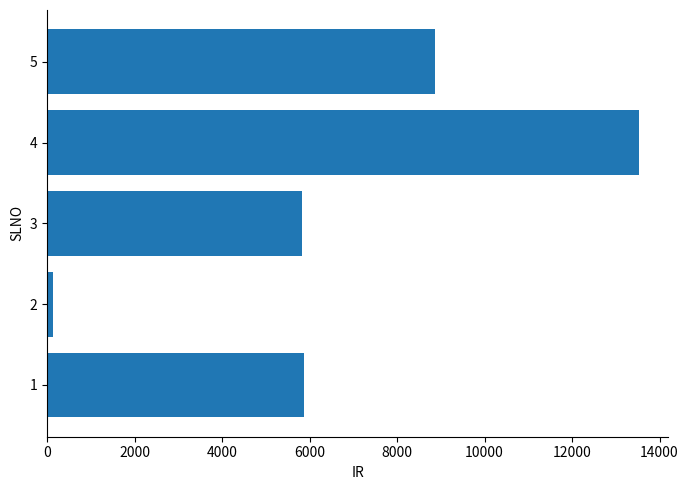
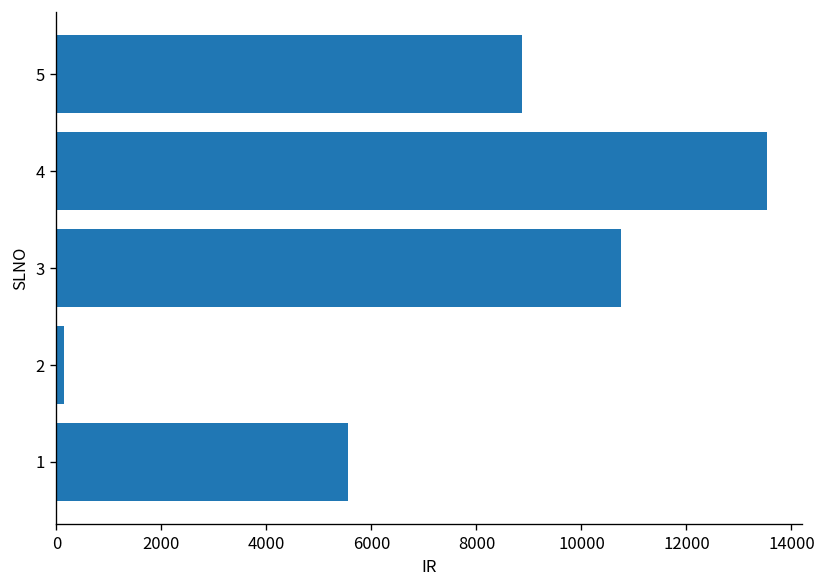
3: 5800 -> 10800
1: 5900 -> 5600
